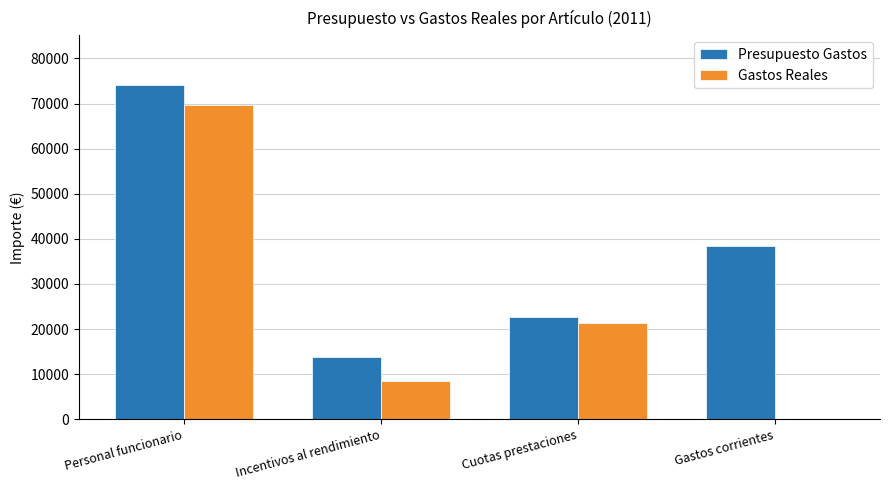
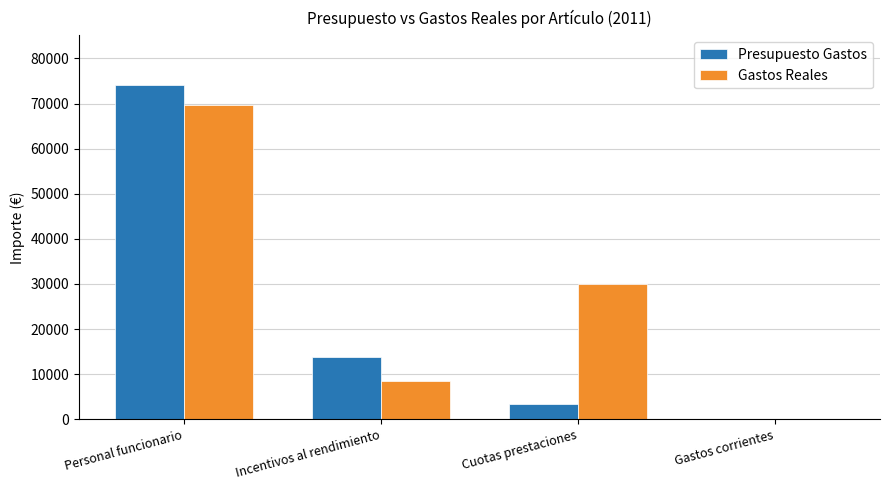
Presupuesto Gastos, Cuotas prestaciones: 23000 -> 3000
Gastos Reales, Cuotas prestaciones: 21000 -> 30000
Presupuesto Gastos, Gastos corrientes: 38000 -> 0
